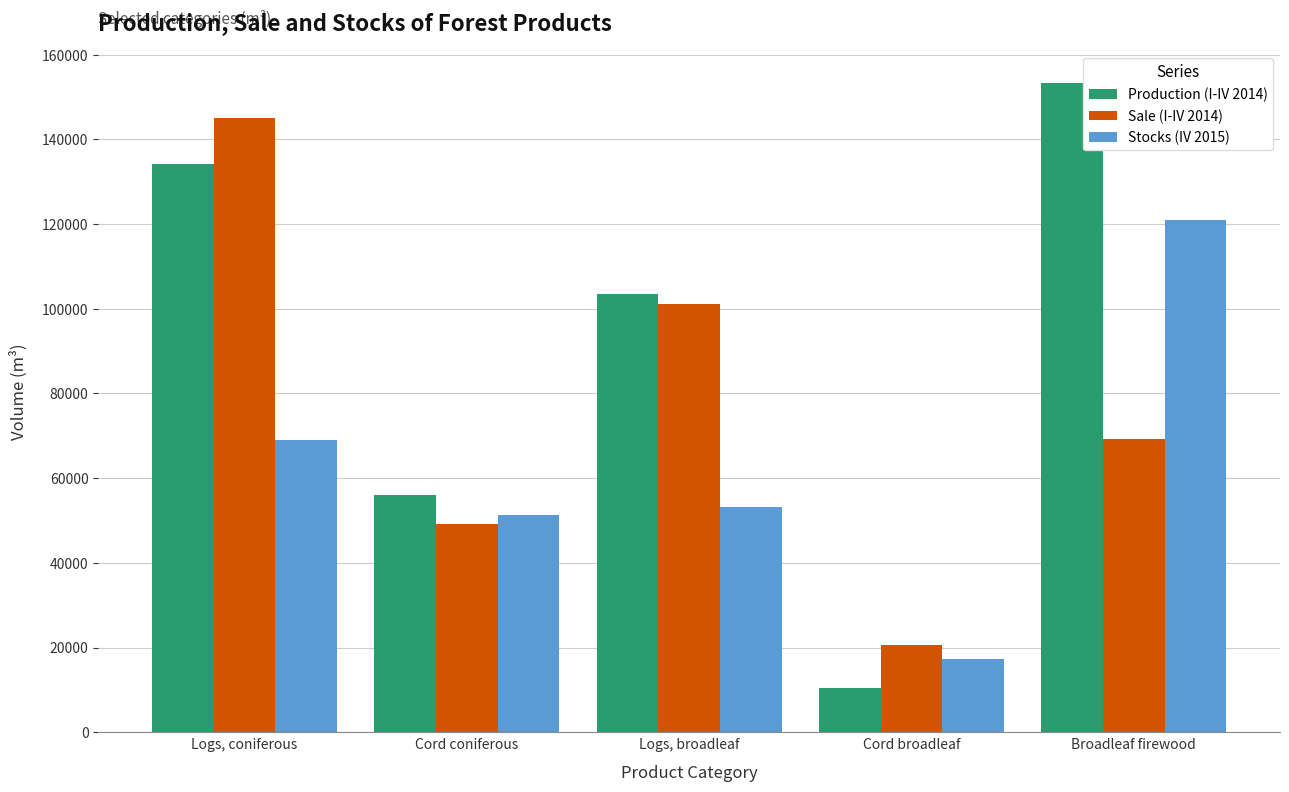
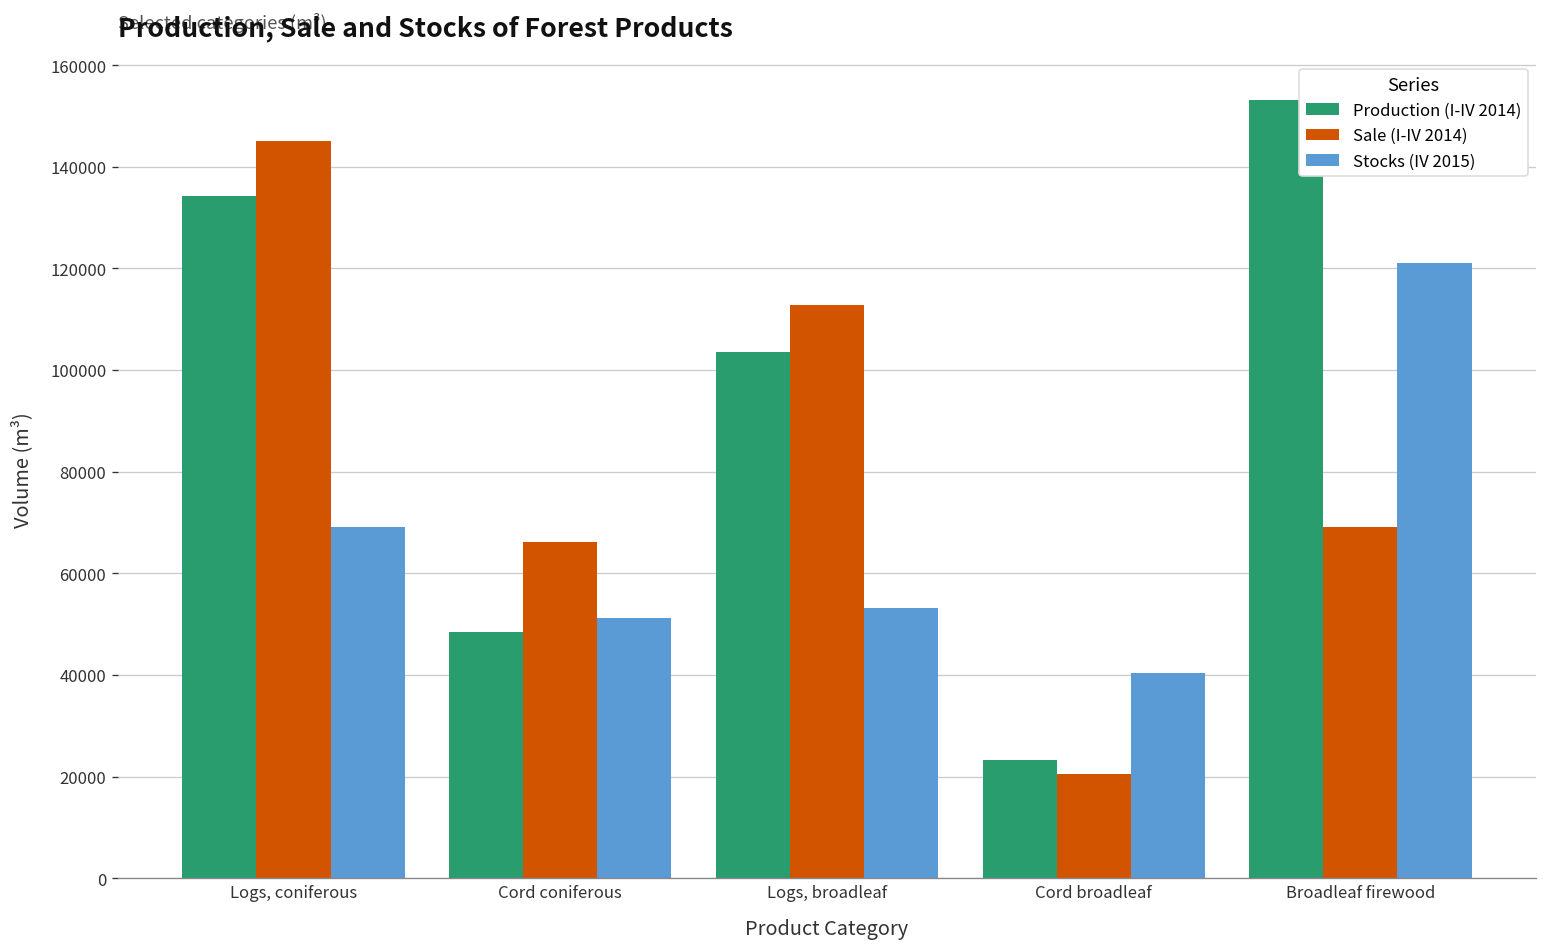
Production (I-IV 2014), Cord coniferous: 56000 -> 48000
Sale (I-IV 2014), Cord coniferous: 49000 -> 66000
Sale (I-IV 2014), Logs, broadleaf: 101000 -> 113000
Production (I-IV 2014), Cord broadleaf: 10000 -> 23000
Stocks (IV 2015), Cord broadleaf: 17000 -> 40000
